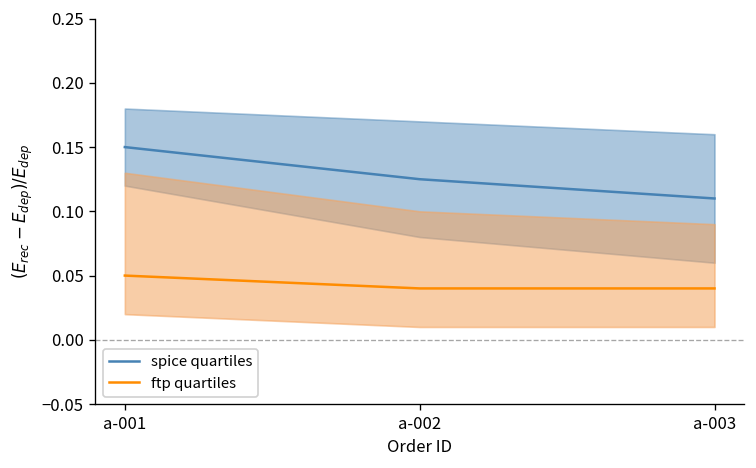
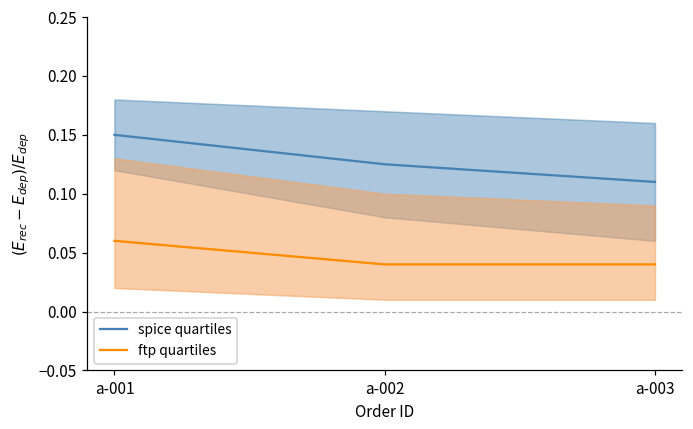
ftp quartiles, a-001: 0.05 -> 0.06
